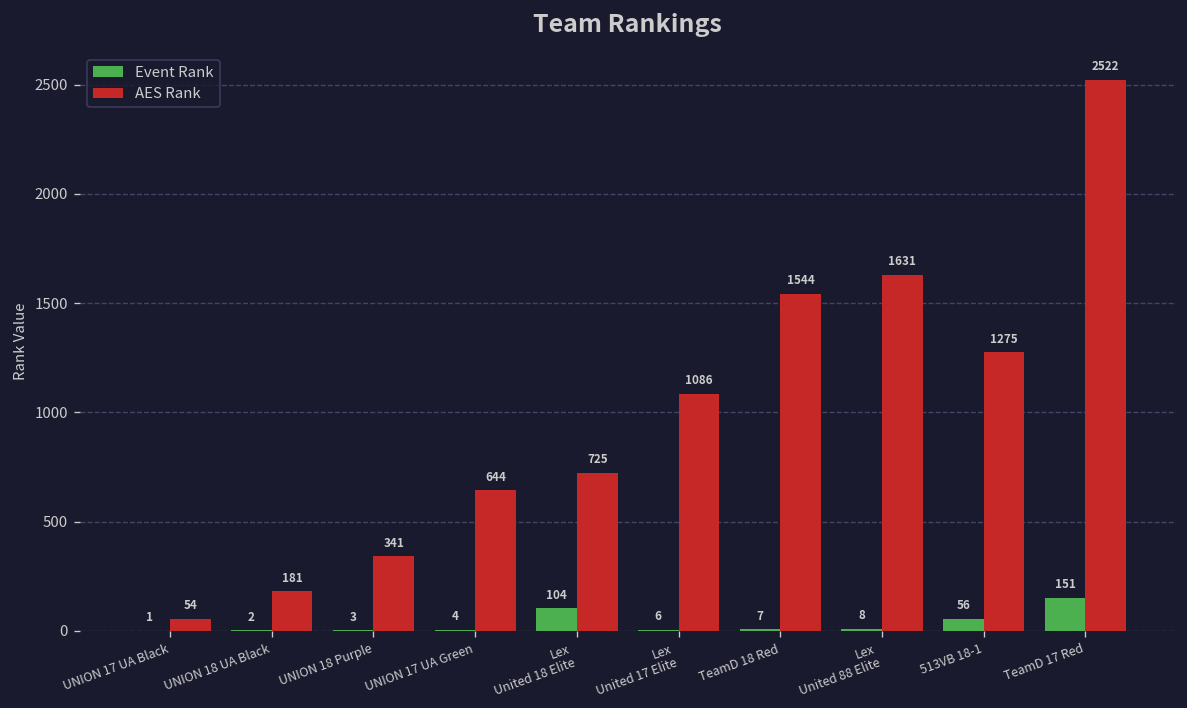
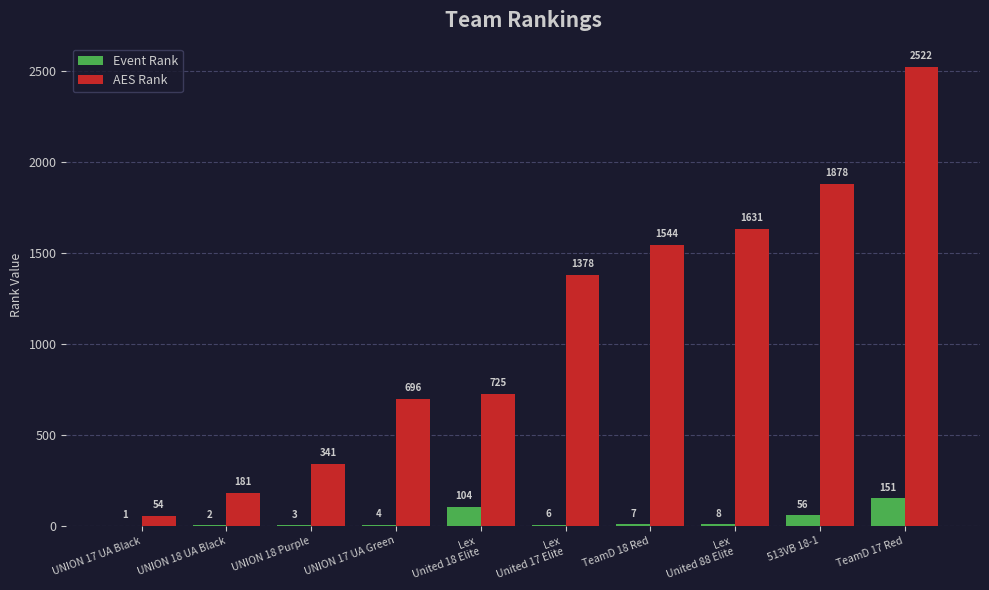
AES Rank, UNION 17 UA Green: 644 -> 696
AES Rank, Lex United 17 Elite: 1086 -> 1378
AES Rank, 513VB 18-1: 1275 -> 1878
